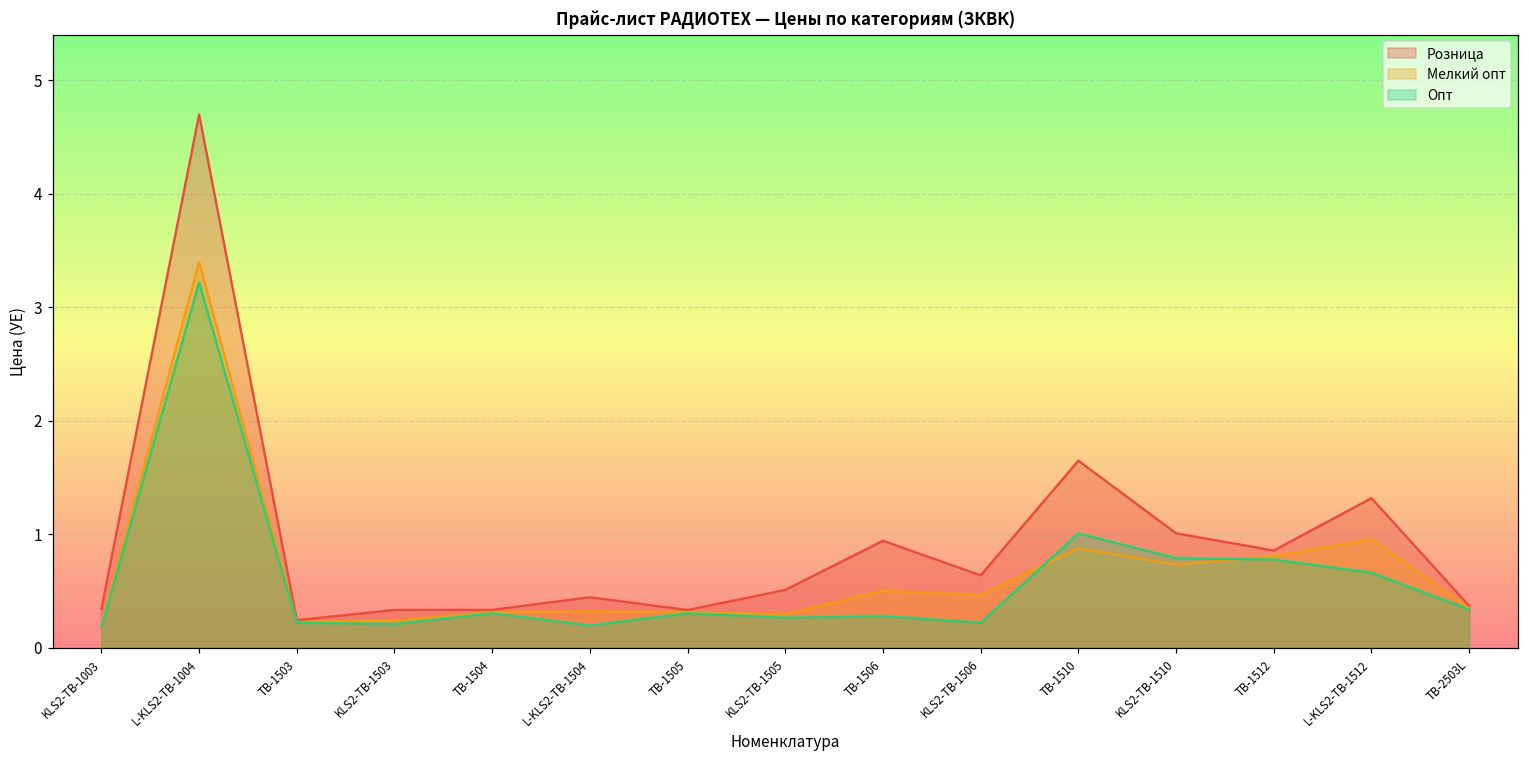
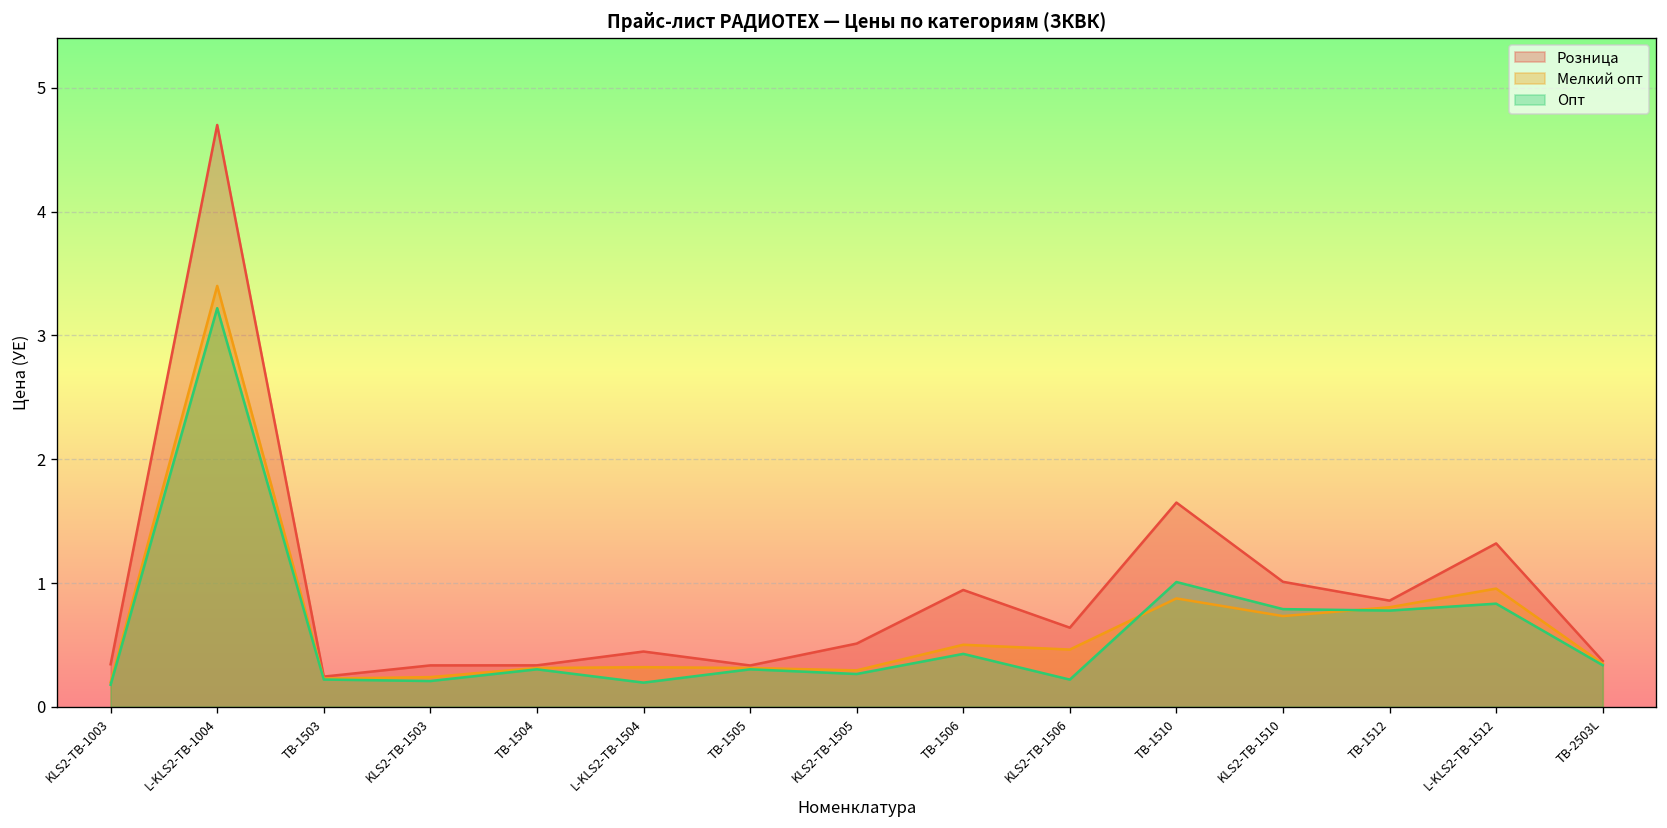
Опт, TB-1506: 0.28 -> 0.43
Опт, L-KLS2-TB-1512: 0.66 -> 0.83
